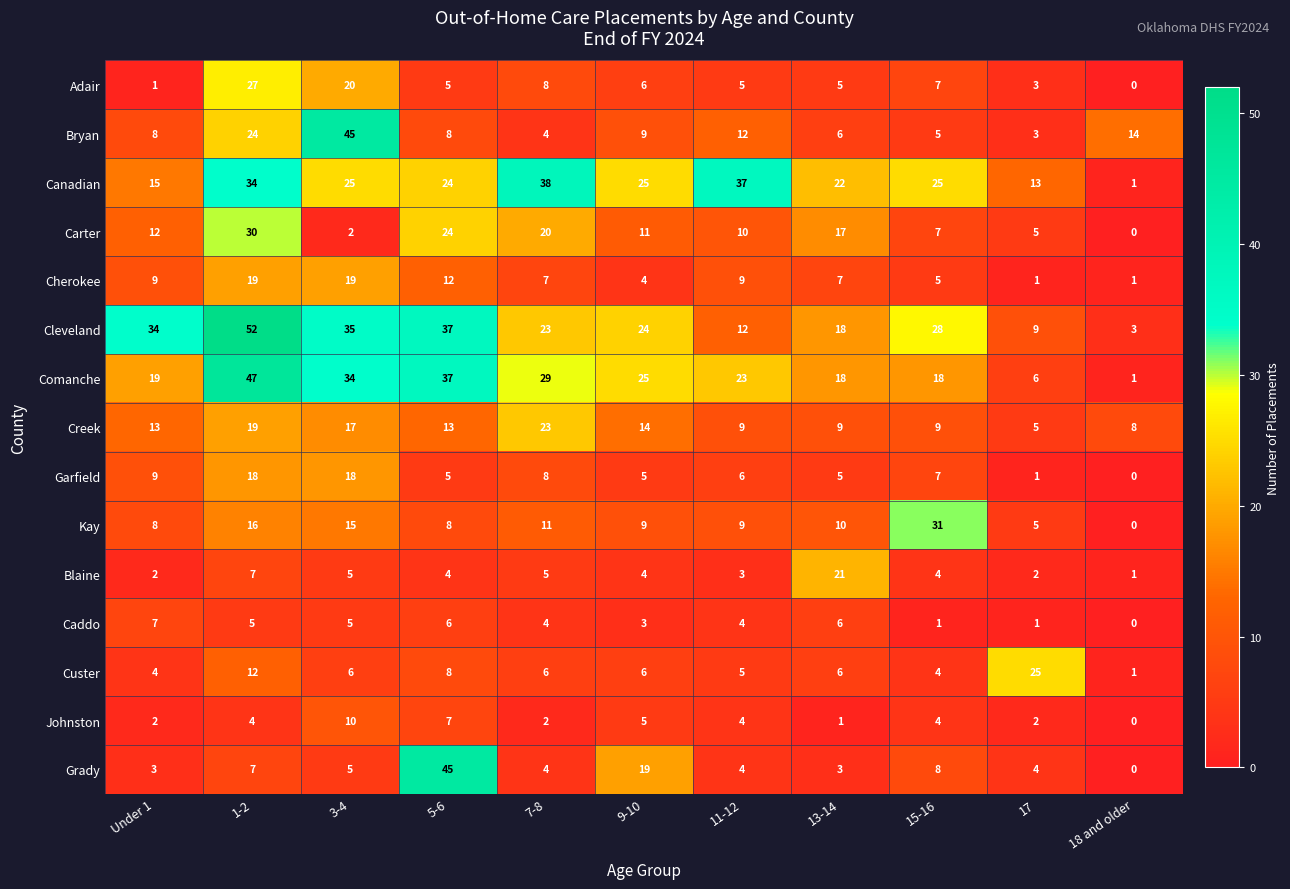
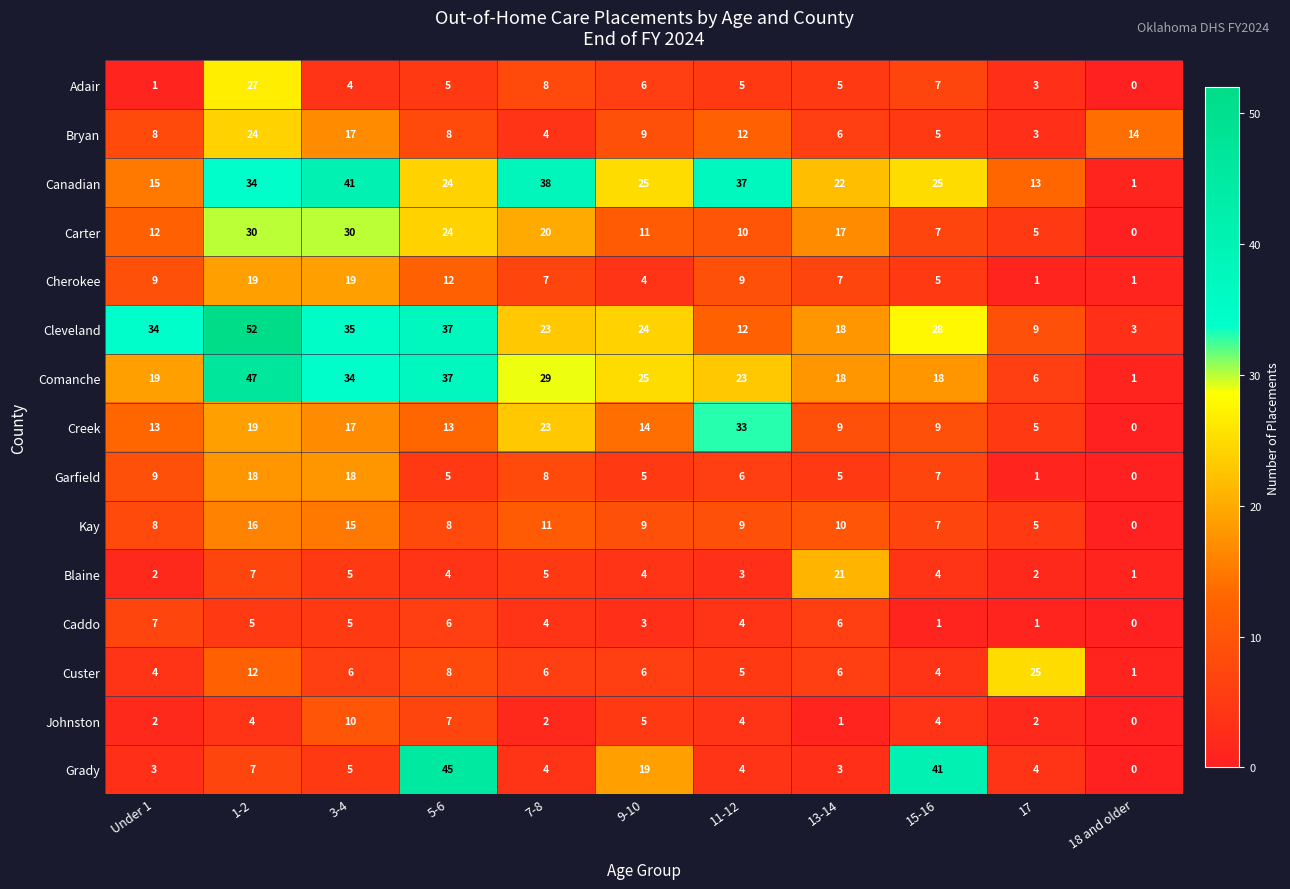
Adair, 3-4: 20 -> 4
Bryan, 3-4: 45 -> 17
Canadian, 3-4: 25 -> 41
Carter, 3-4: 2 -> 30
Creek, 11-12: 9 -> 33
Creek, 18 and older: 8 -> 0
Kay, 15-16: 31 -> 7
Grady, 15-16: 8 -> 41
